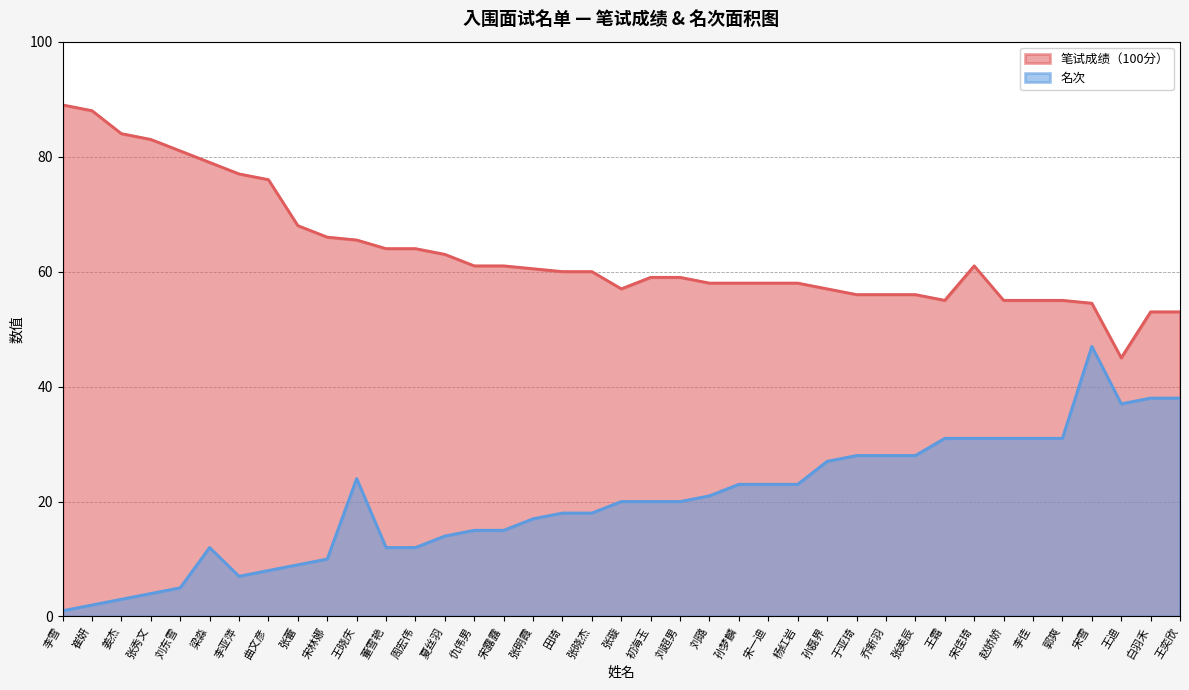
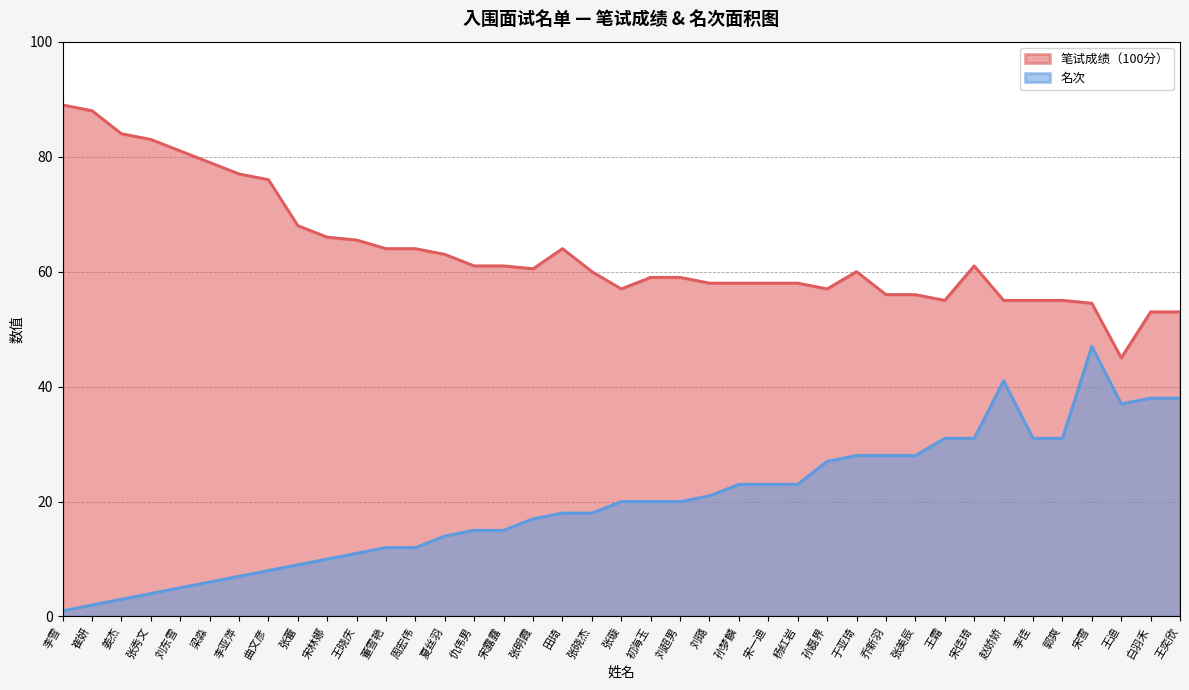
名次, 梁淼: 12 -> 6
名次, 王晓庆: 24 -> 11
笔试成绩（100分）, 田琦: 60 -> 64
笔试成绩（100分）, 于亚琦: 56 -> 60
名次, 赵娇娇: 31 -> 41
